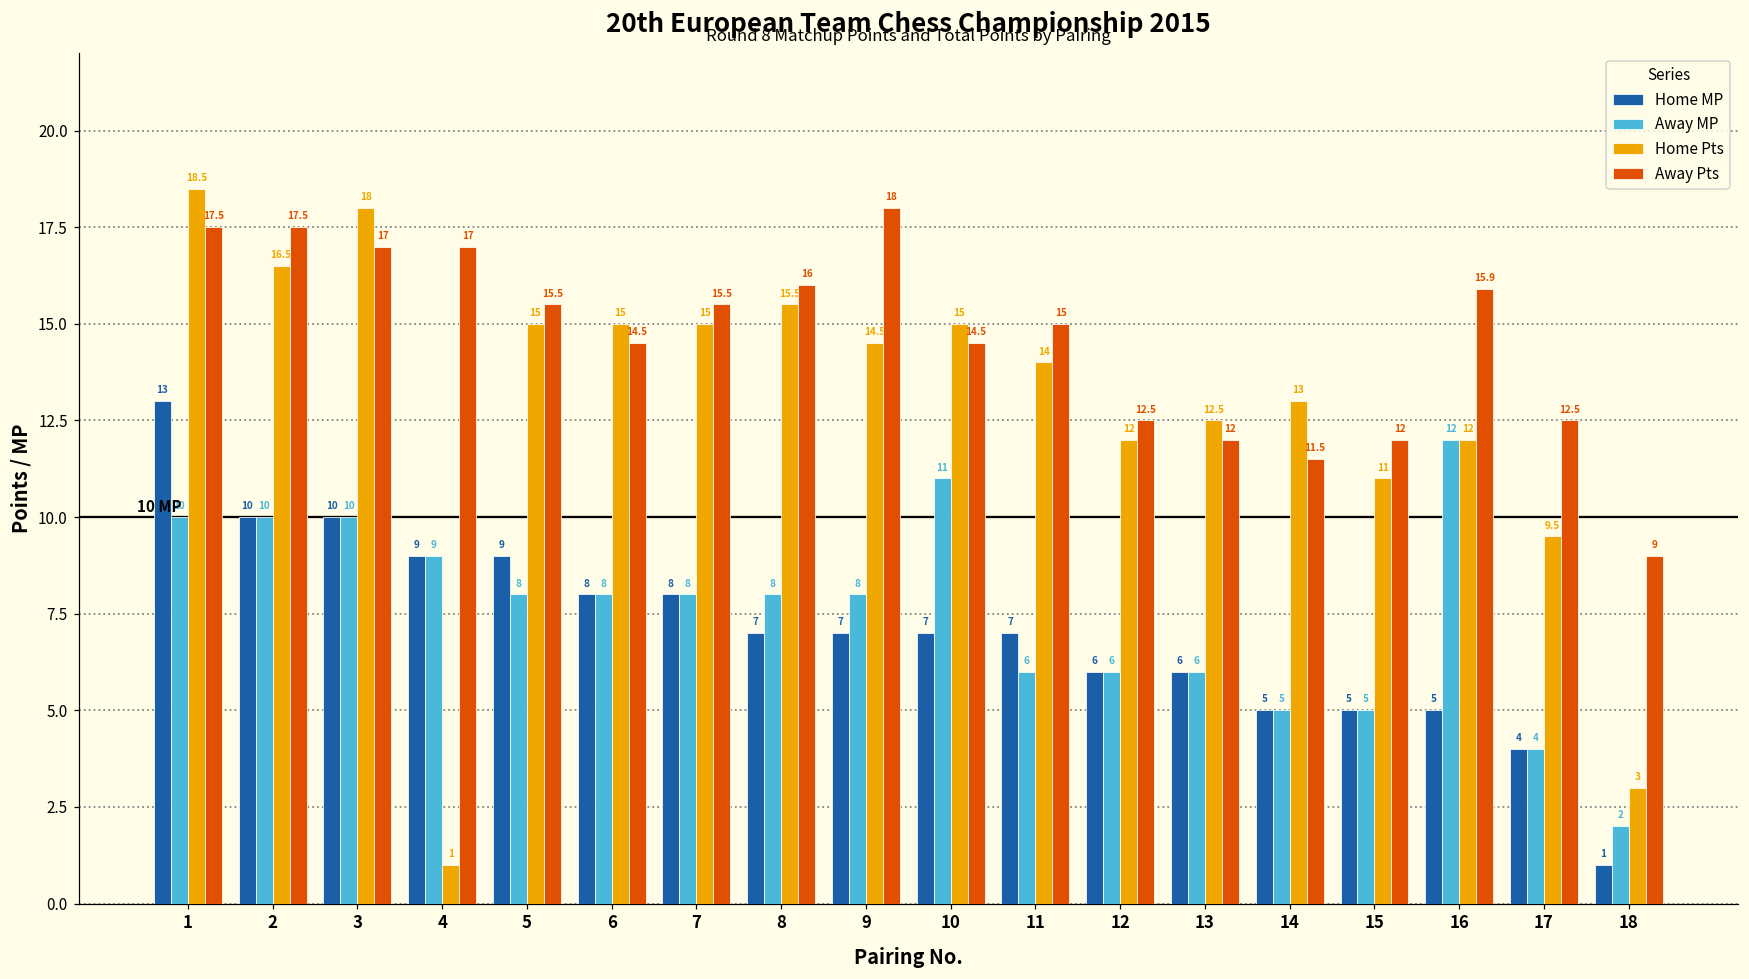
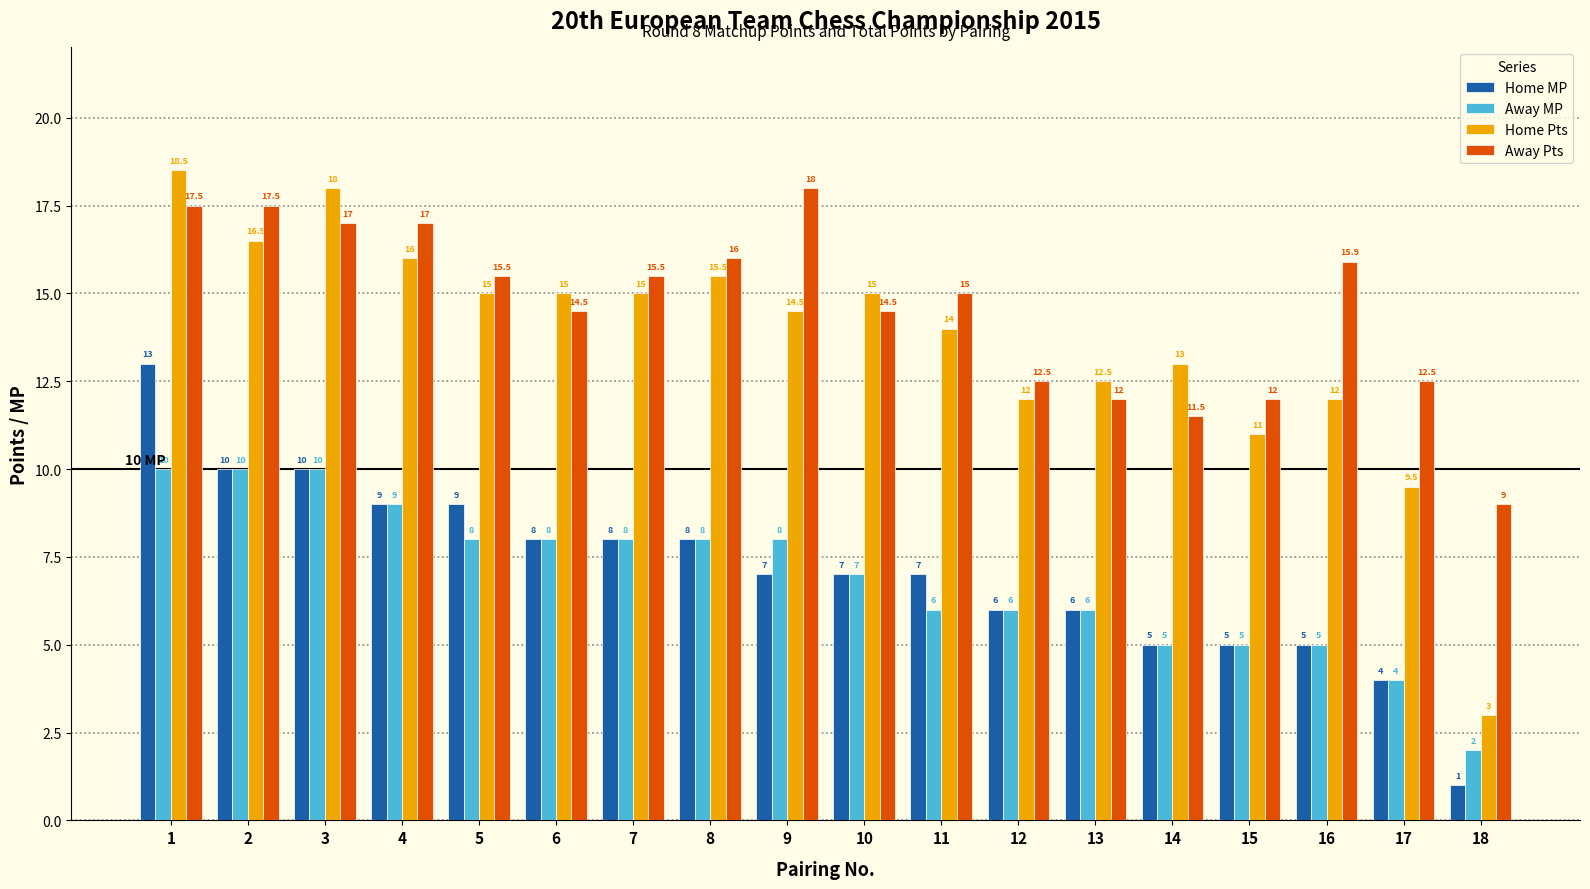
Home Pts, 4: 1 -> 16
Home MP, 8: 7 -> 8
Away MP, 10: 11 -> 7
Away MP, 16: 12 -> 5
